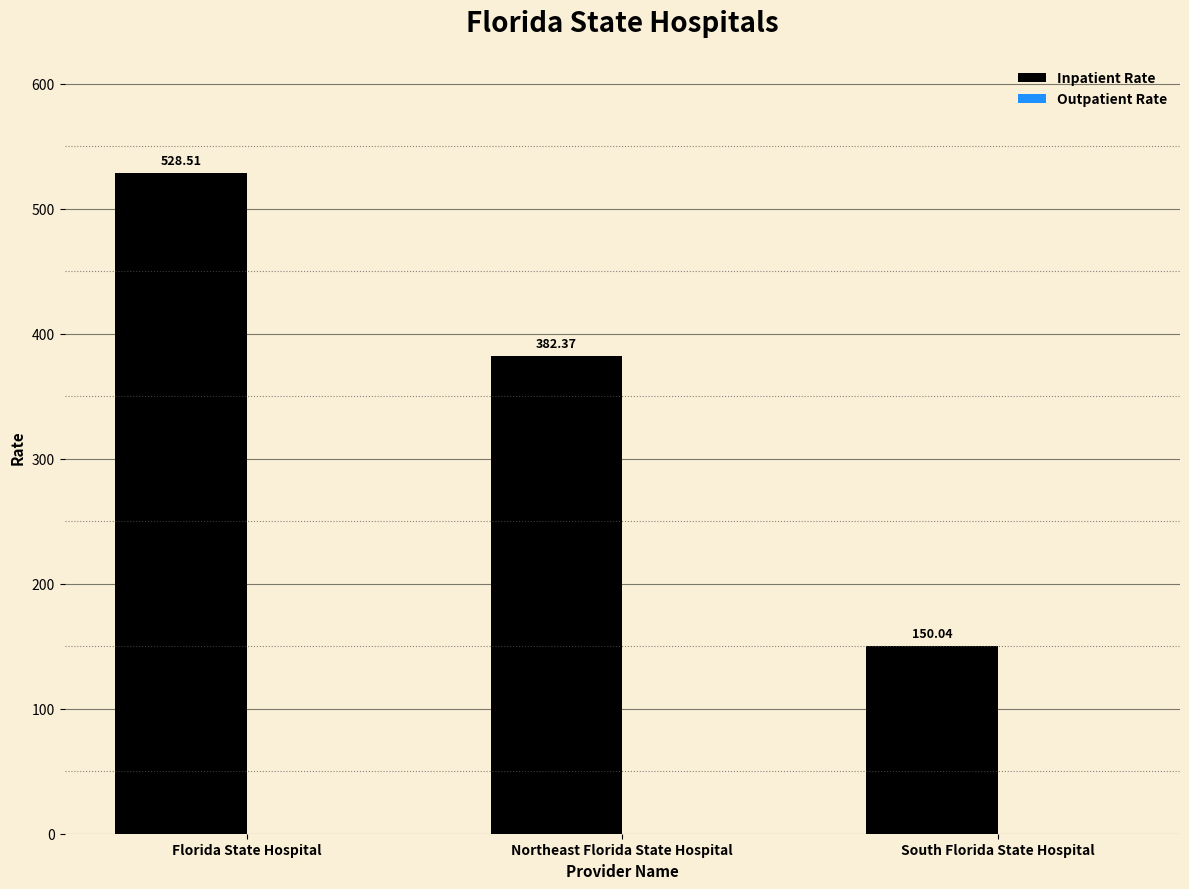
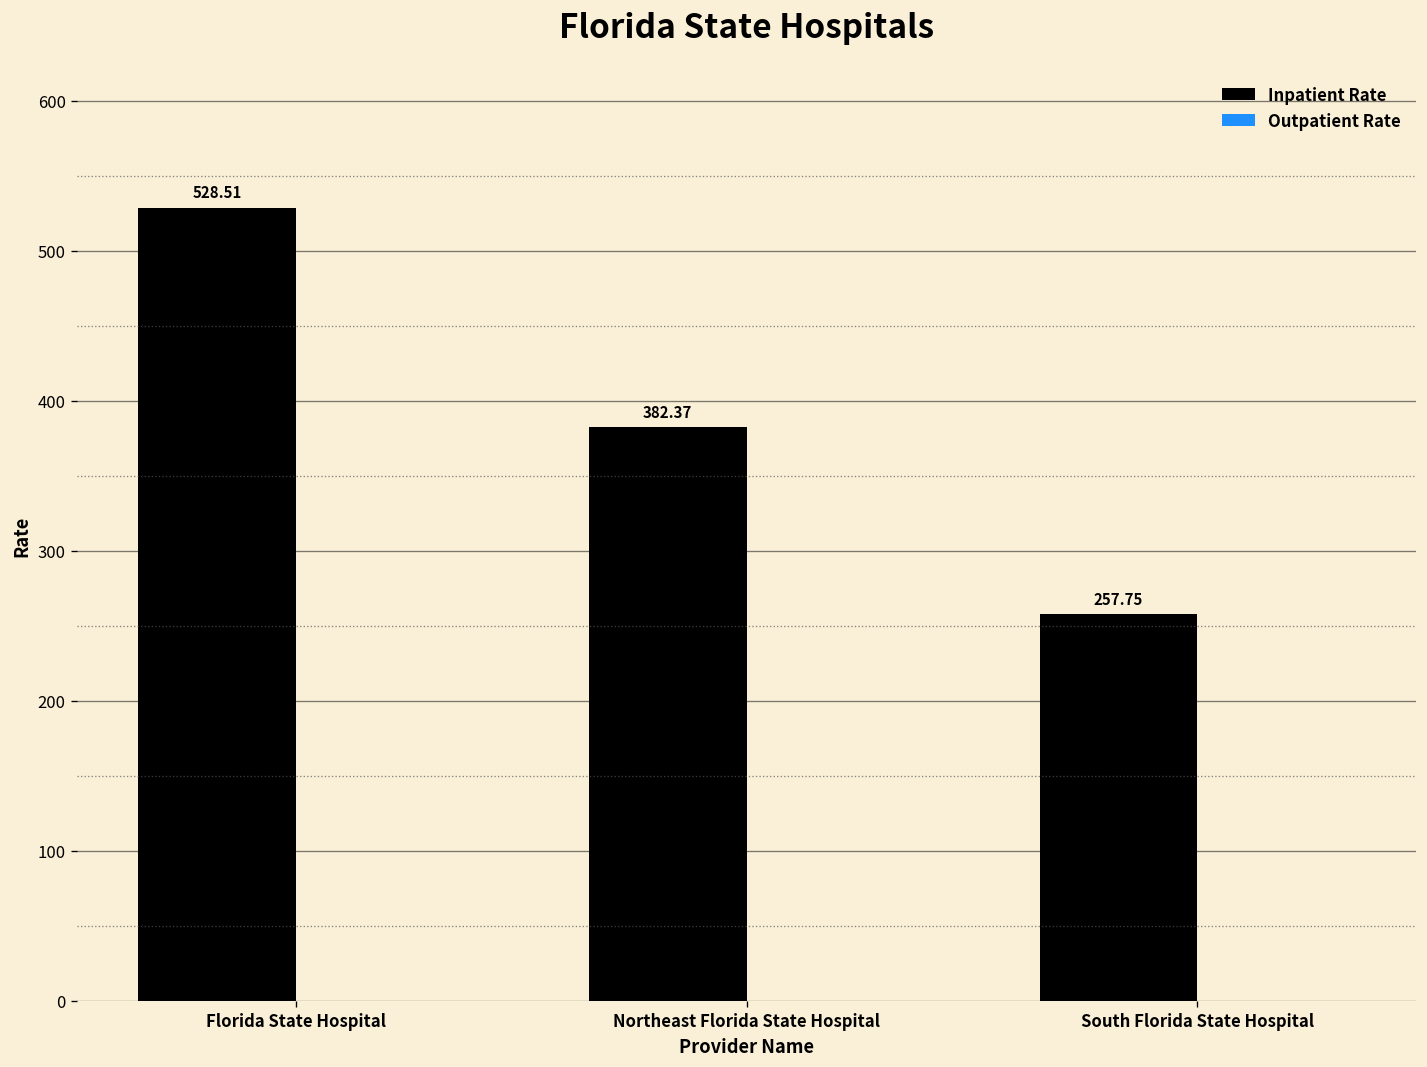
Inpatient Rate, South Florida State Hospital: 150.04 -> 257.75
